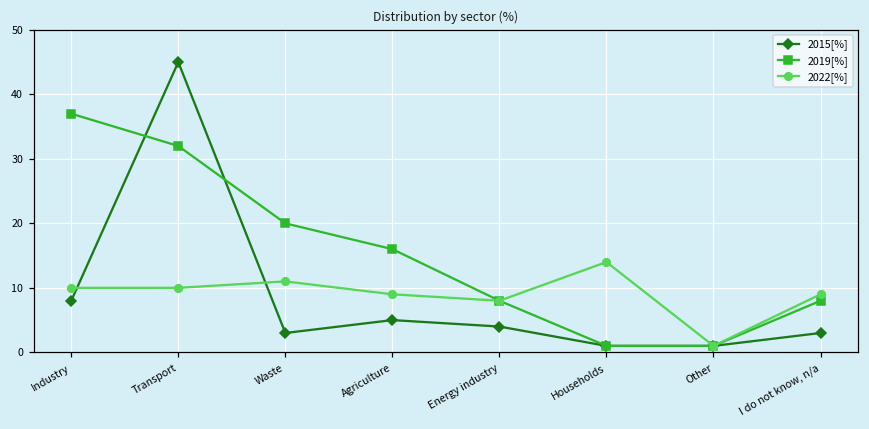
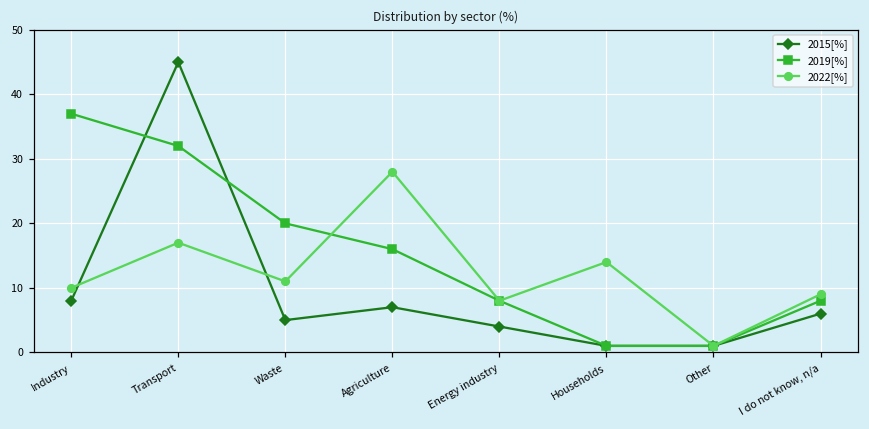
2022[%], Transport: 10 -> 17
2015[%], Waste: 3 -> 5
2015[%], Agriculture: 5 -> 7
2022[%], Agriculture: 9 -> 28
2015[%], I do not know, n/a: 3 -> 6
